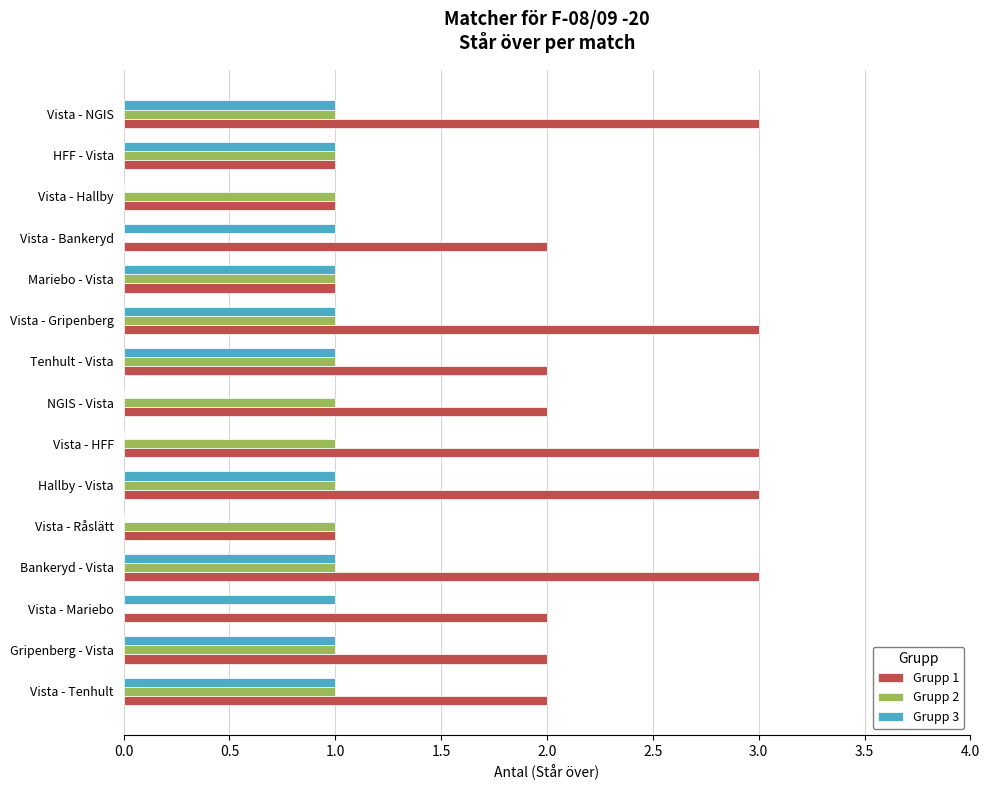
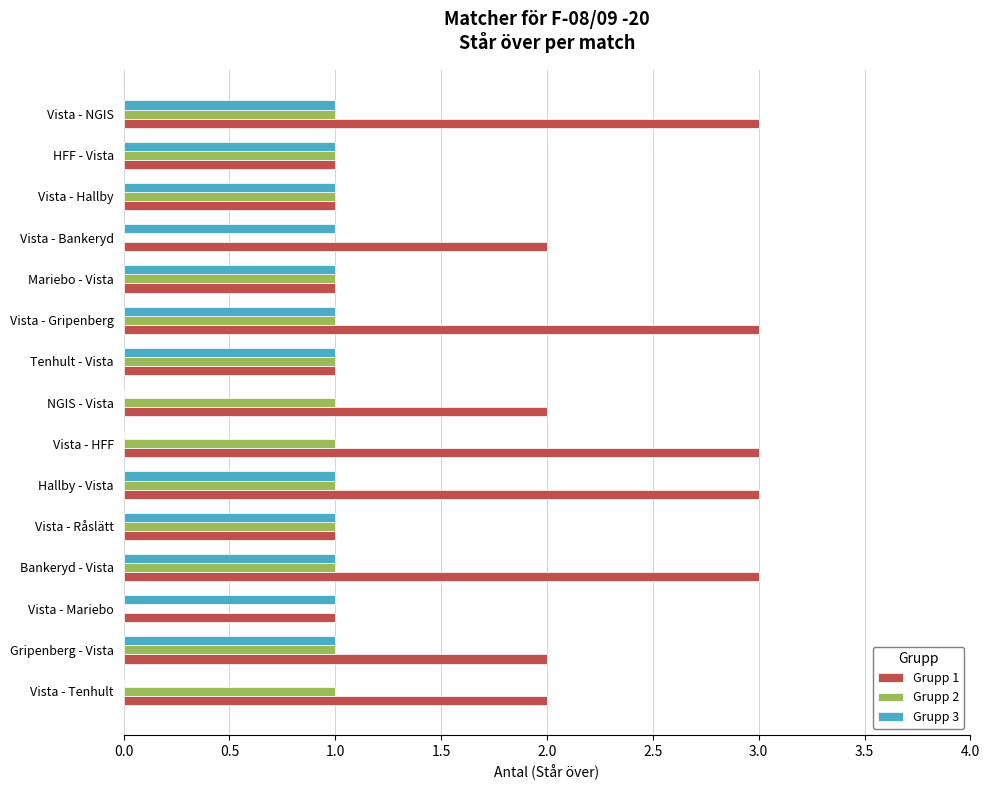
Grupp 3, Vista - Hallby: 0 -> 1
Grupp 1, Tenhult - Vista: 2 -> 1
Grupp 3, Vista - Råslätt: 0 -> 1
Grupp 1, Vista - Mariebo: 2 -> 1
Grupp 3, Vista - Tenhult: 1 -> 0
